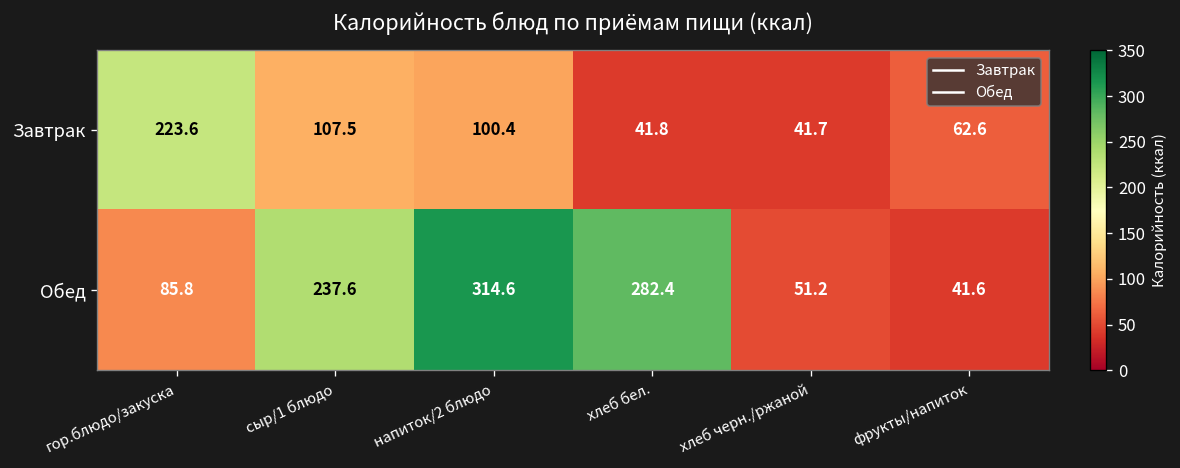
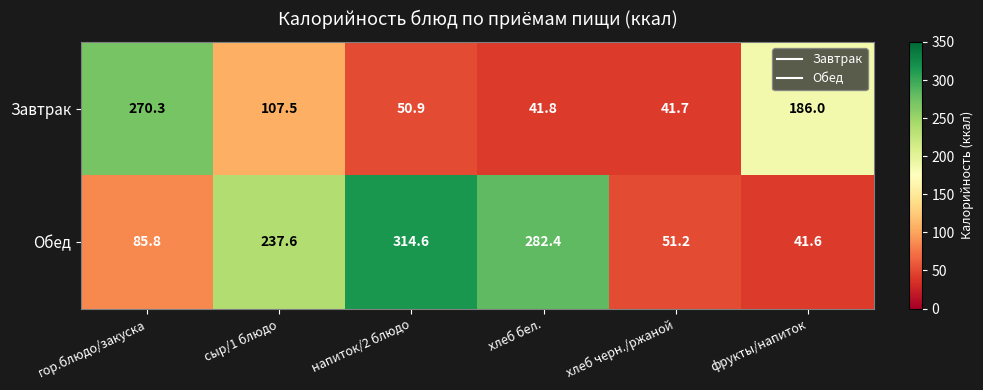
Завтрак, гор.блюдо/закуска: 223.6 -> 270.3
Завтрак, напиток/2 блюдо: 100.4 -> 50.9
Завтрак, фрукты/напиток: 62.6 -> 186.0
